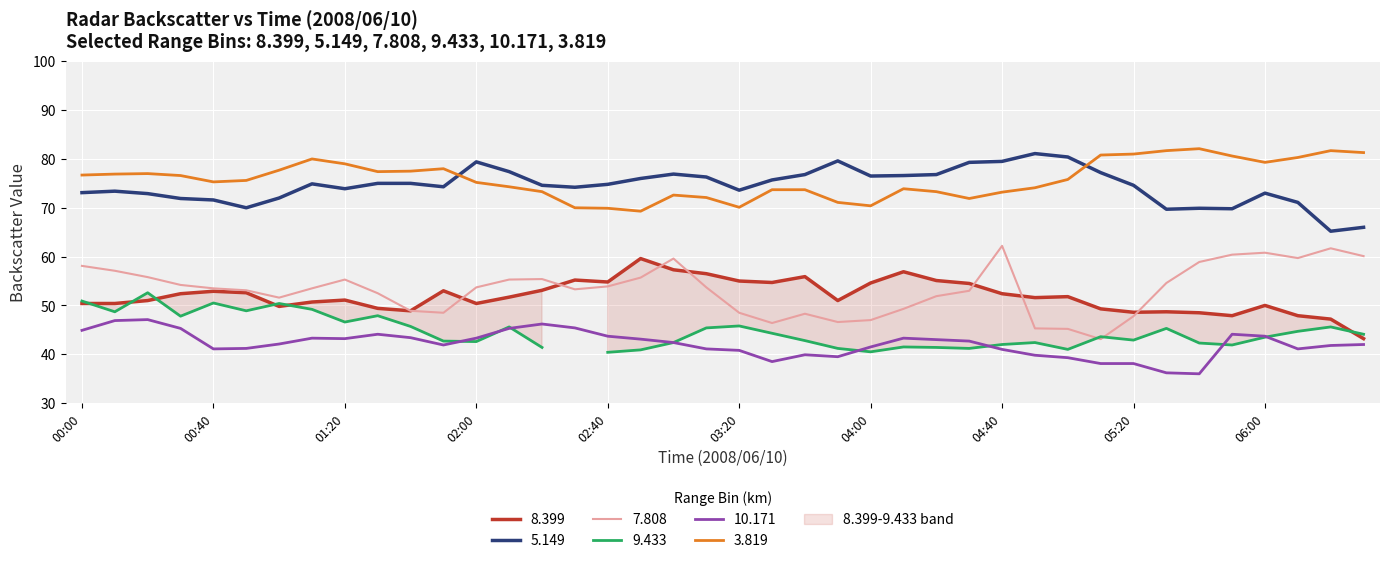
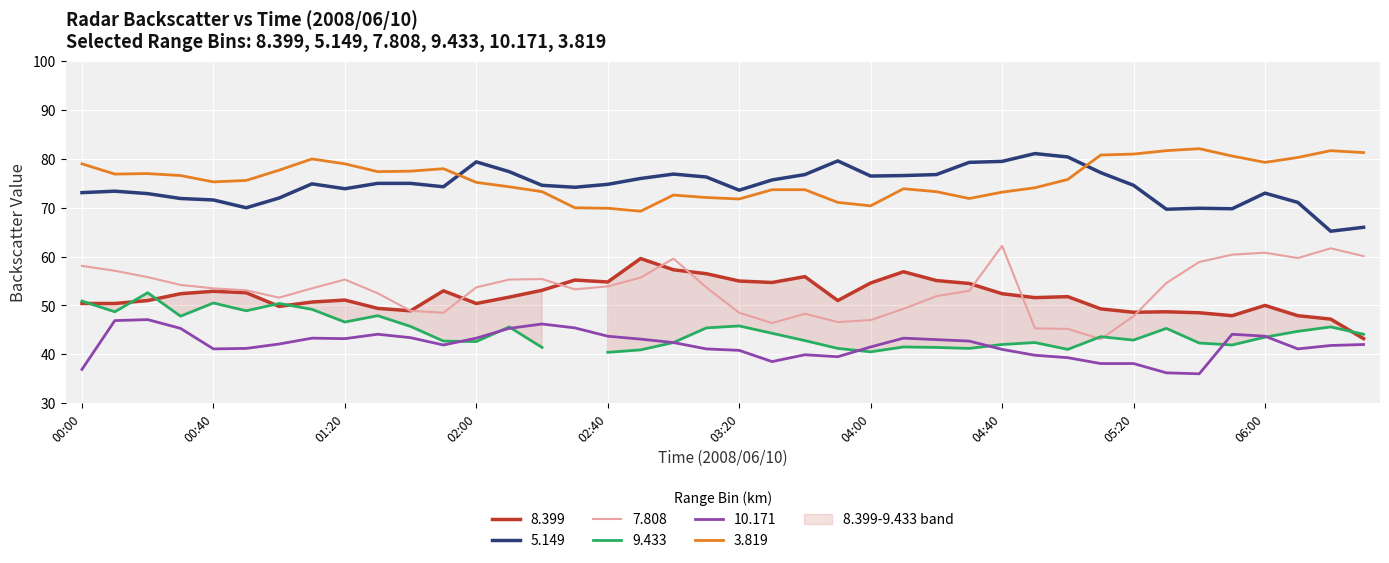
10.171, 00:00: 45 -> 37
3.819, 00:00: 77 -> 79
3.819, 03:20: 70 -> 72
